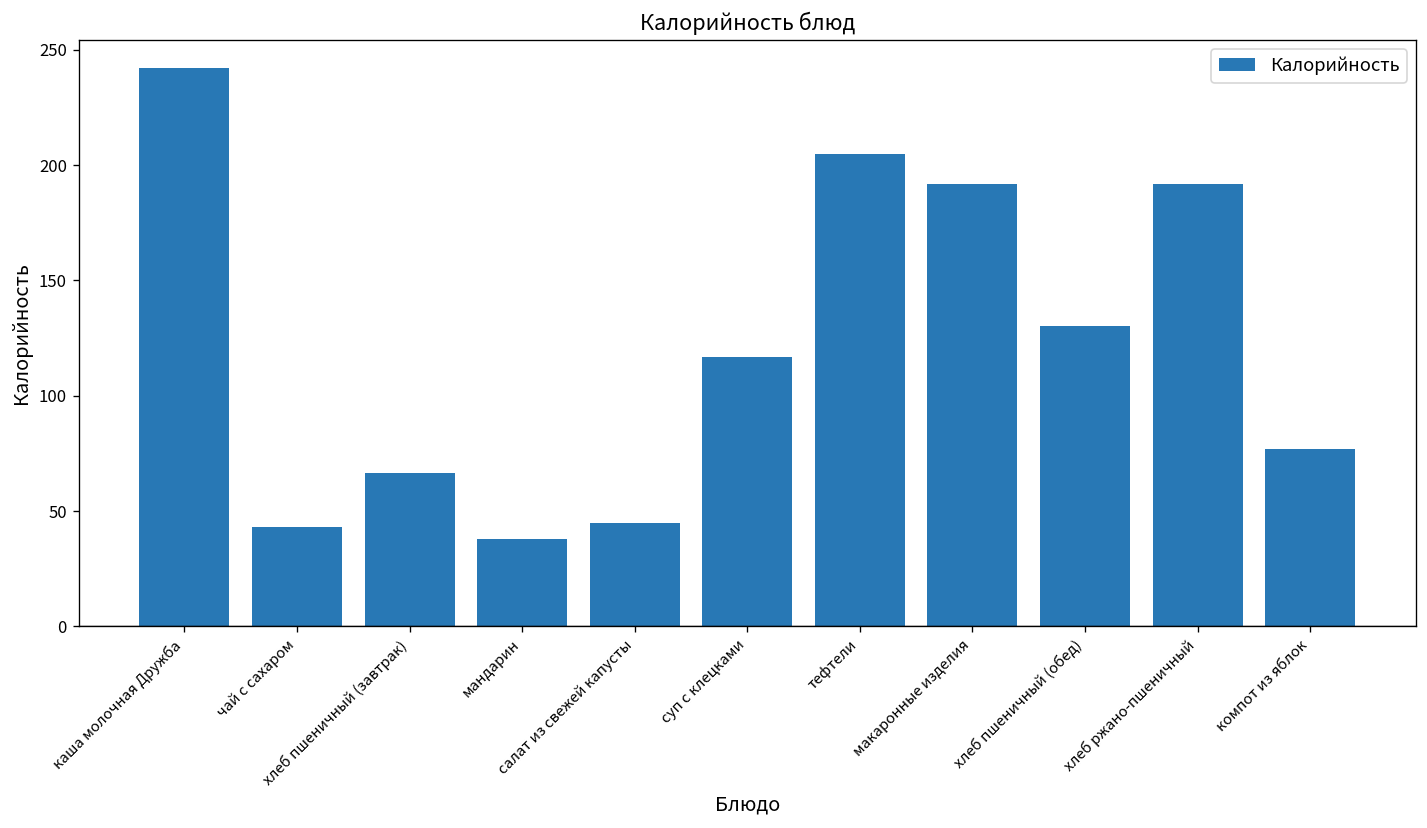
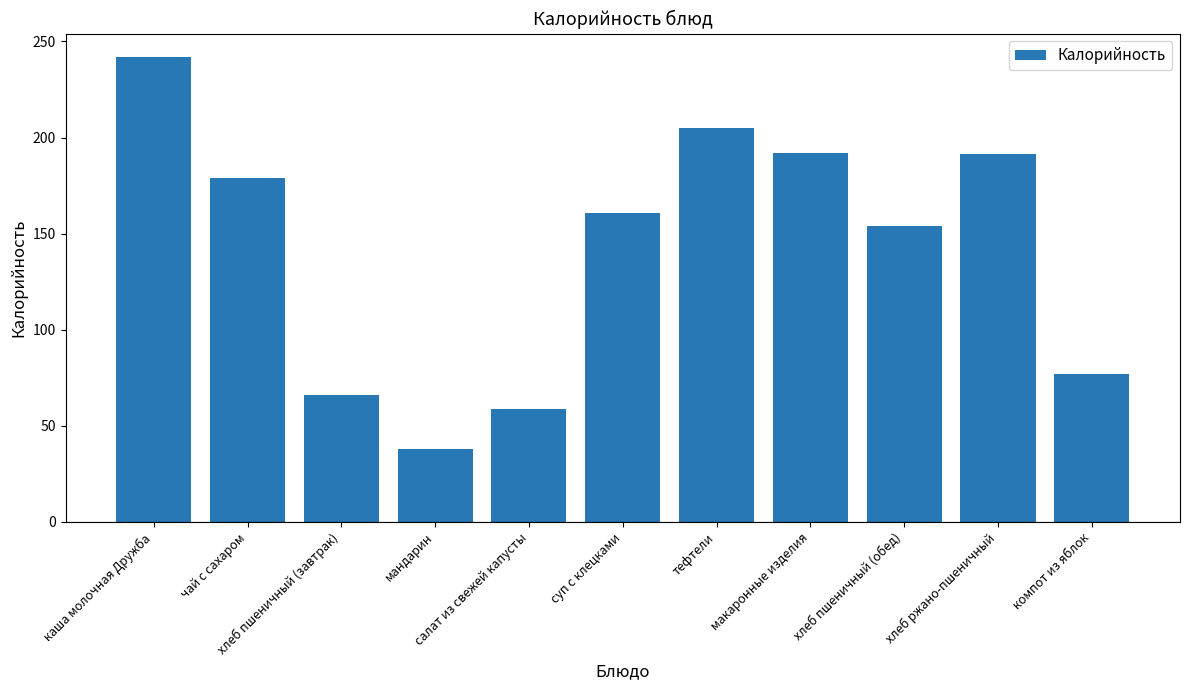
чай с сахаром: 43 -> 179
салат из свежей капусты: 45 -> 59
суп с клецками: 117 -> 161
хлеб пшеничный (обед): 130 -> 154
